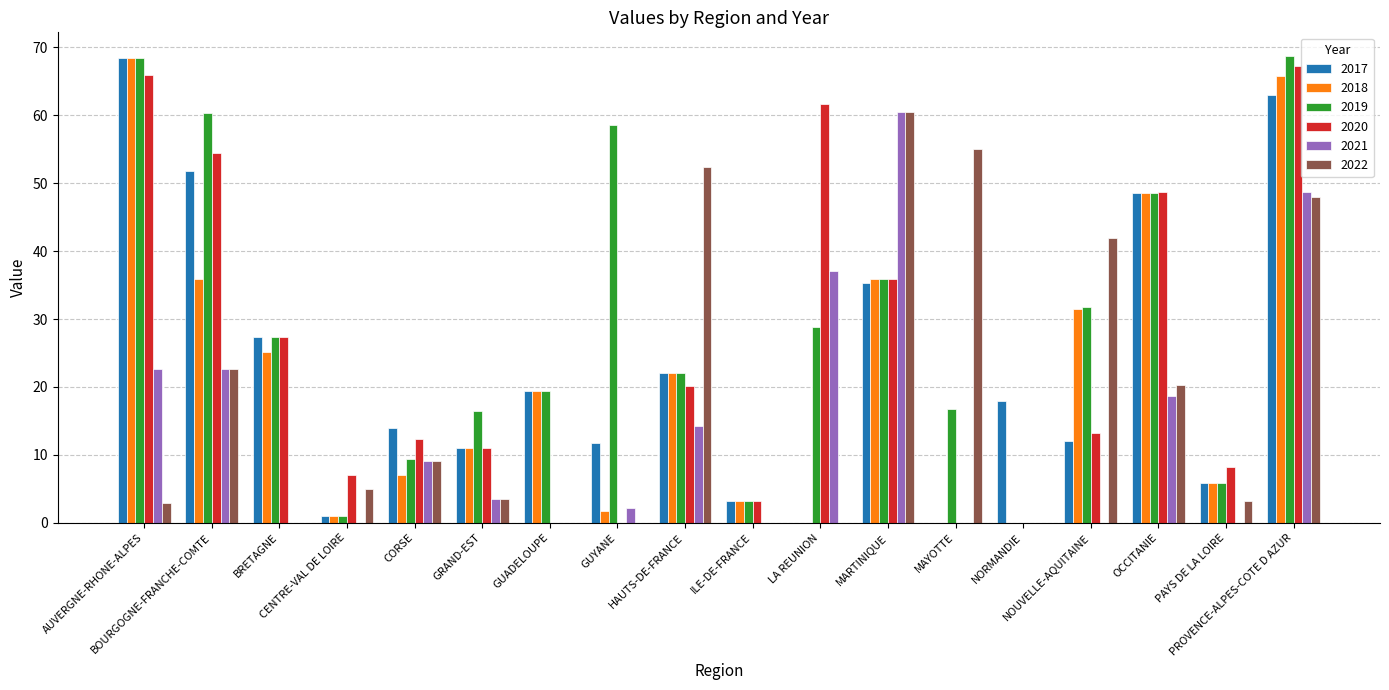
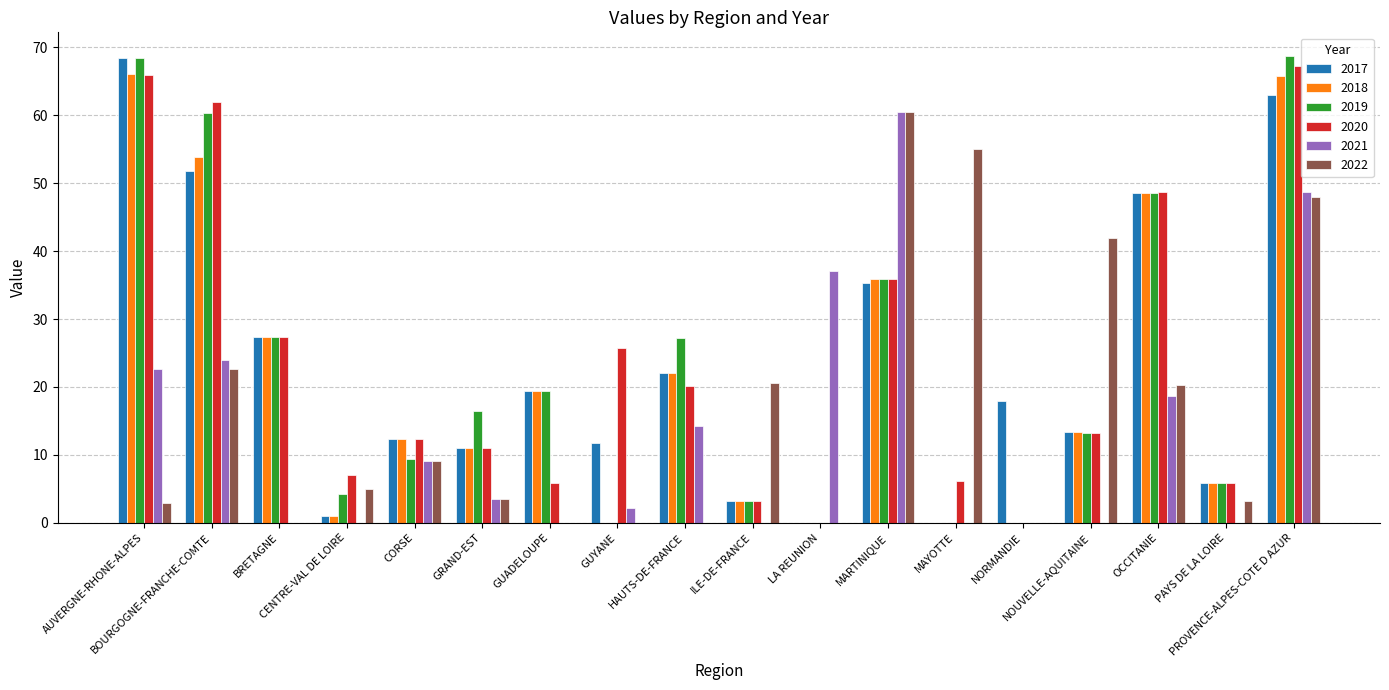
2018, AUVERGNE-RHONE-ALPES: 68 -> 66
2018, BOURGOGNE-FRANCHE-COMTE: 36 -> 54
2020, BOURGOGNE-FRANCHE-COMTE: 54 -> 62
2021, BOURGOGNE-FRANCHE-COMTE: 23 -> 24
2018, BRETAGNE: 25 -> 27
2019, CENTRE-VAL DE LOIRE: 1 -> 4
2017, CORSE: 14 -> 12
2018, CORSE: 7 -> 12
2020, GUADELOUPE: 0 -> 6
2018, GUYANE: 2 -> 0
2019, GUYANE: 59 -> 0
2020, GUYANE: 0 -> 26
2019, HAUTS-DE-FRANCE: 22 -> 27
2022, HAUTS-DE-FRANCE: 52 -> 0
2022, ILE-DE-FRANCE: 0 -> 21
2019, LA REUNION: 29 -> 0
2020, LA REUNION: 62 -> 0
2019, MAYOTTE: 17 -> 0
2020, MAYOTTE: 0 -> 6
2017, NOUVELLE-AQUITAINE: 12 -> 13
2018, NOUVELLE-AQUITAINE: 31 -> 13
2019, NOUVELLE-AQUITAINE: 32 -> 13
2020, PAYS DE LA LOIRE: 8 -> 6
